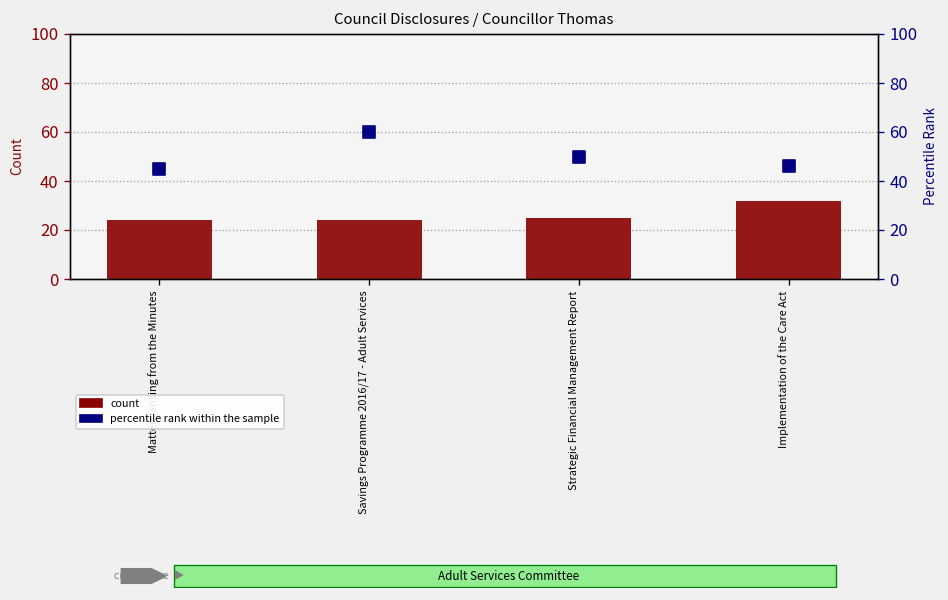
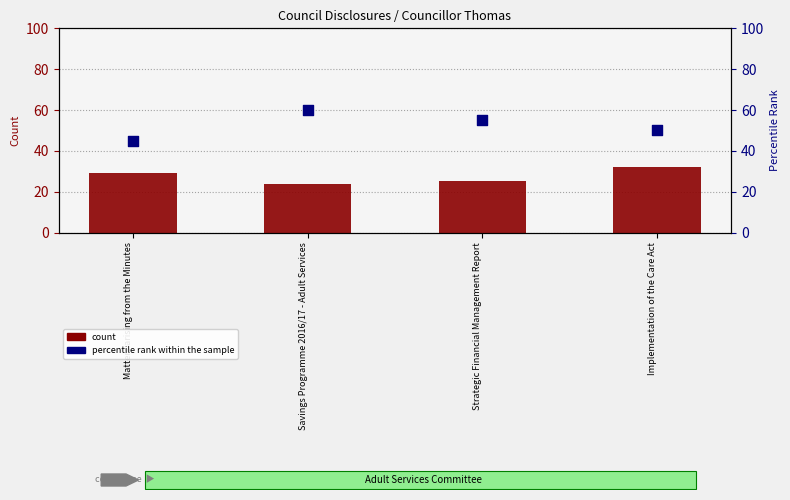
count, Matters arising from the Minutes: 24 -> 29
percentile rank within the sample, Strategic Financial Management Report: 50 -> 55
percentile rank within the sample, Implementation of the Care Act: 46 -> 50
